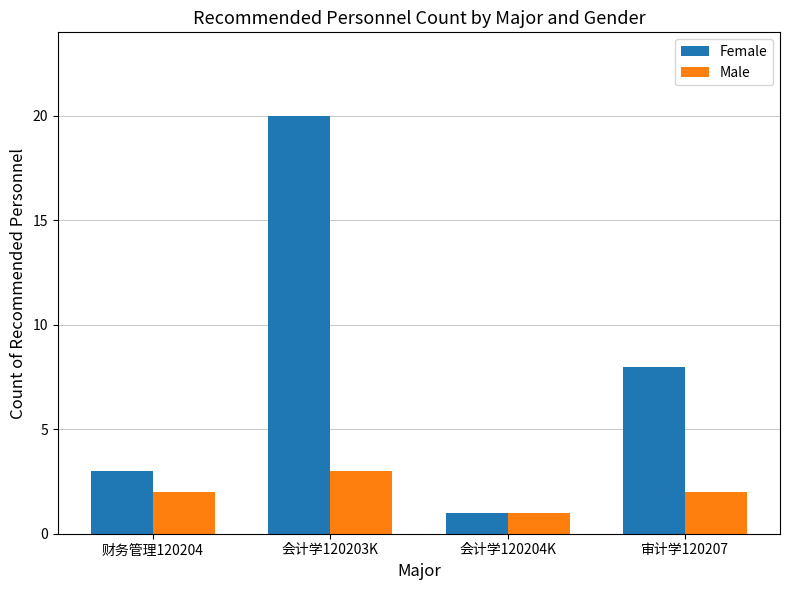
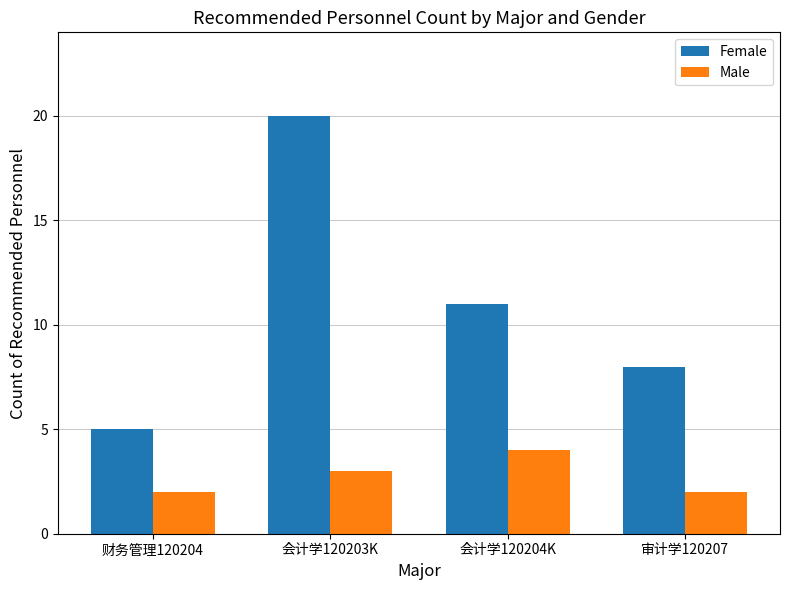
Female, 财务管理120204: 3 -> 5
Female, 会计学120204K: 1 -> 11
Male, 会计学120204K: 1 -> 4
